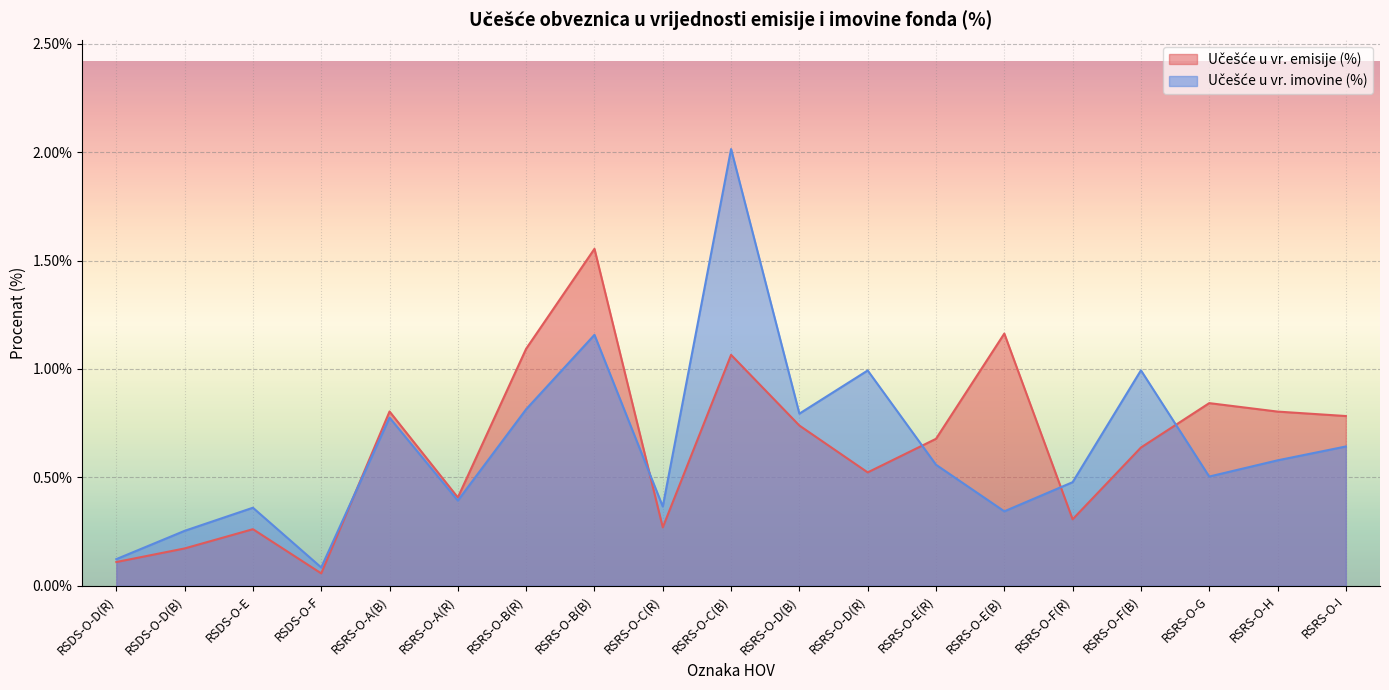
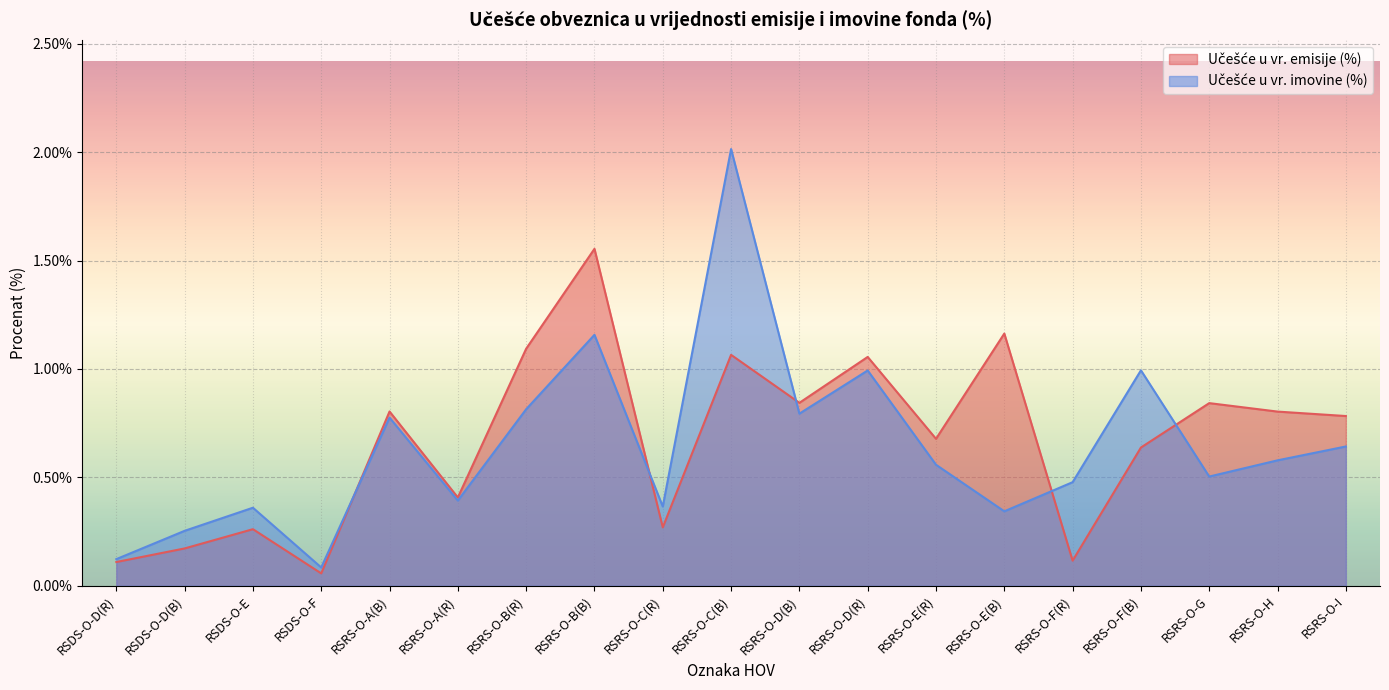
Učešće u vr. emisije (%), RSRS-O-D(B): 0.74% -> 0.84%
Učešće u vr. emisije (%), RSRS-O-D(R): 0.52% -> 1.06%
Učešće u vr. emisije (%), RSRS-O-F(R): 0.31% -> 0.12%
